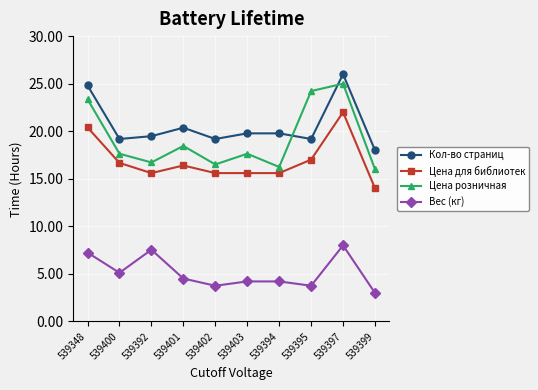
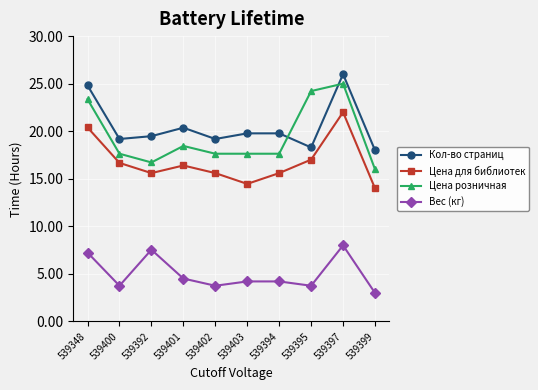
Вес (кг), 539400: 5 -> 4
Цена розничная, 539402: 17 -> 18
Цена для библиотек, 539403: 16 -> 14
Цена розничная, 539394: 16 -> 18
Кол-во страниц, 539395: 19 -> 18
